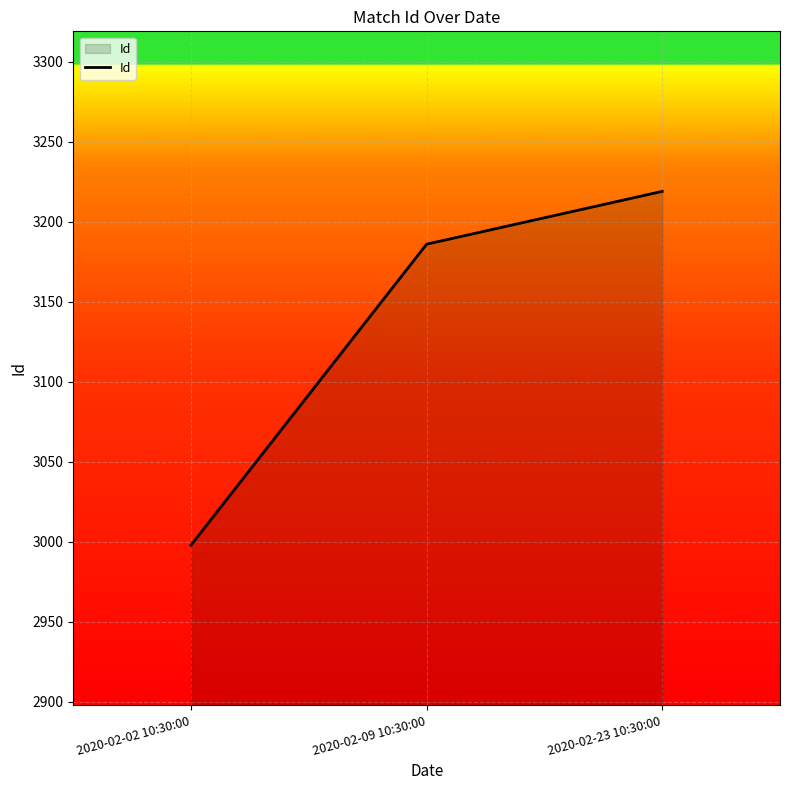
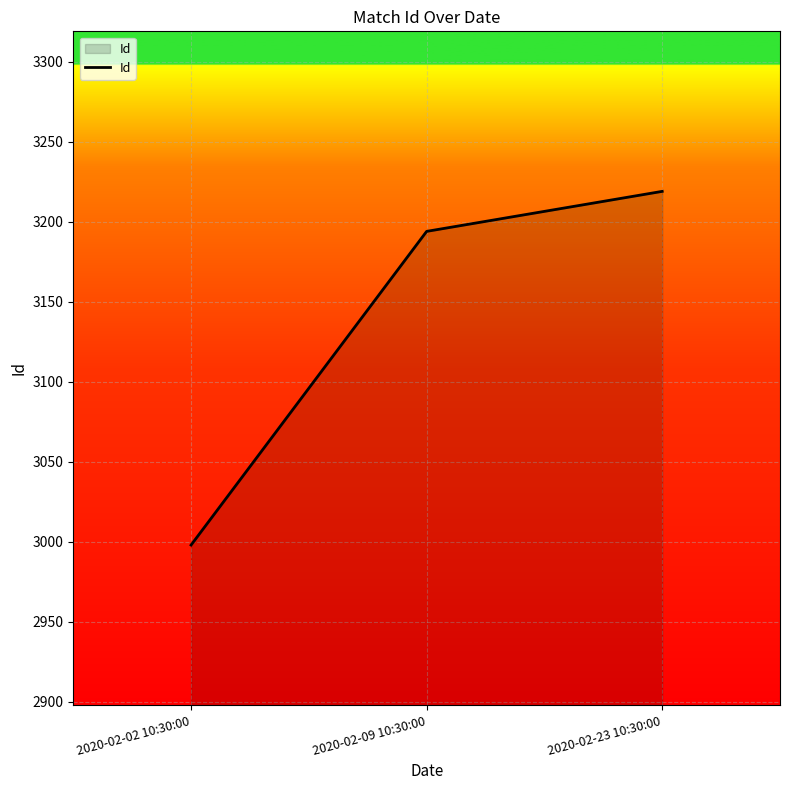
2020-02-09 10:30:00: 3186 -> 3194
